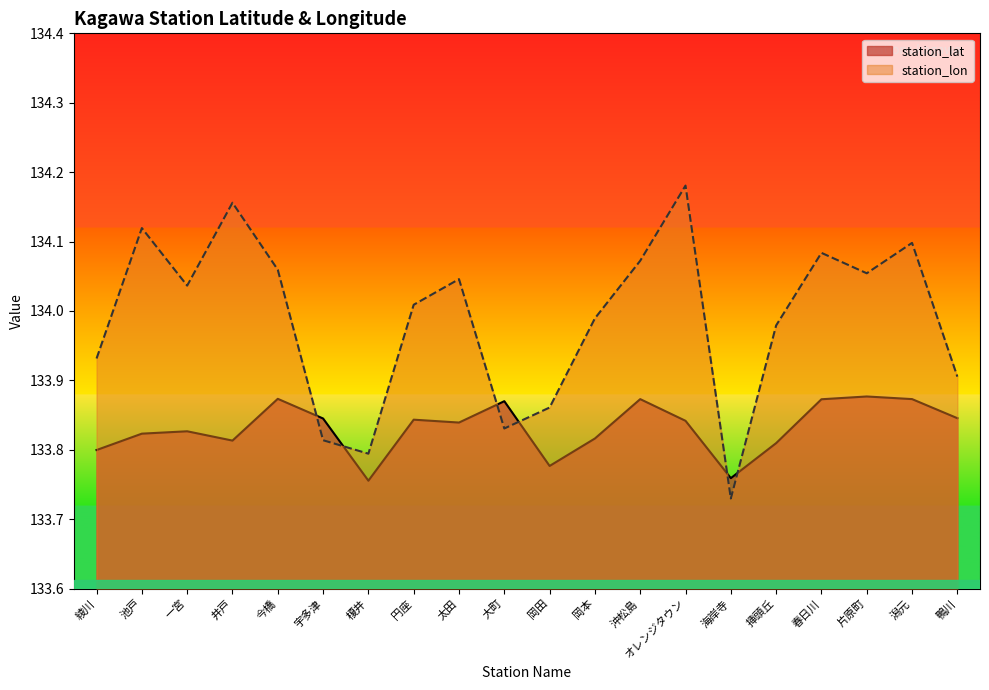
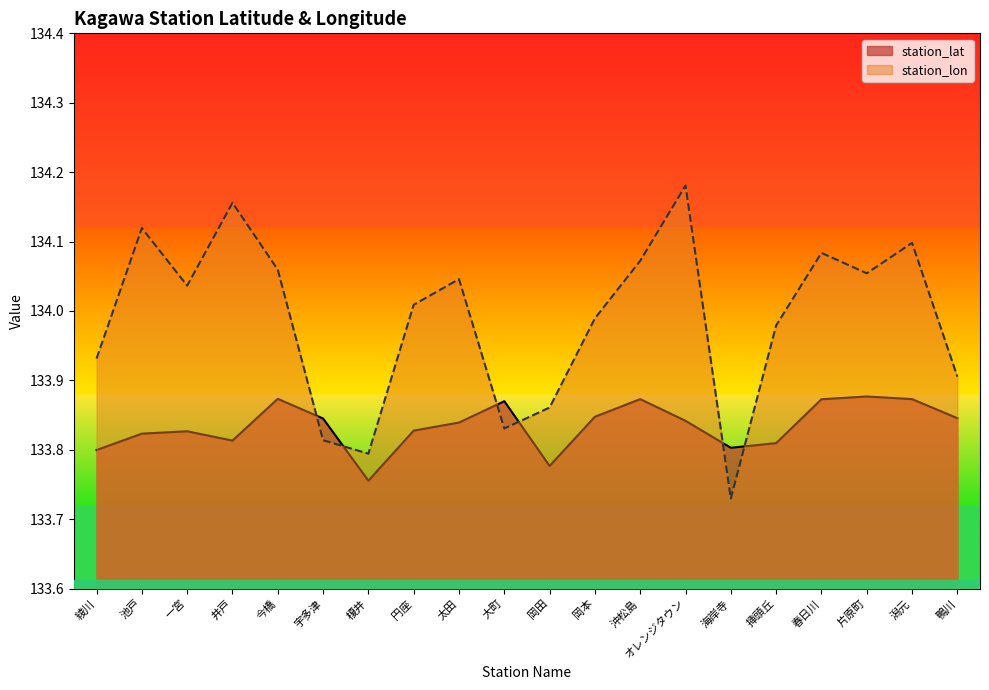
station_lat, 円座: 133.84 -> 133.83
station_lat, 岡本: 133.82 -> 133.85
station_lat, 海岸寺: 133.76 -> 133.80
